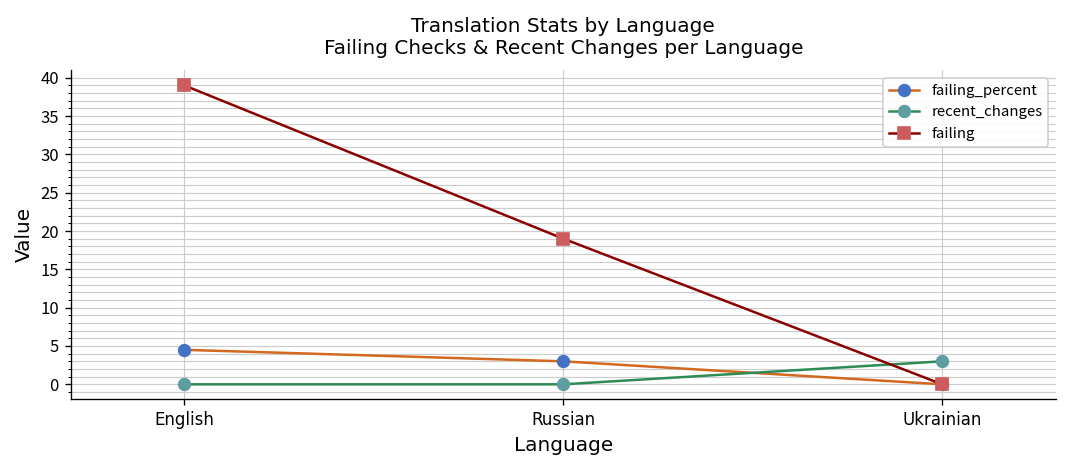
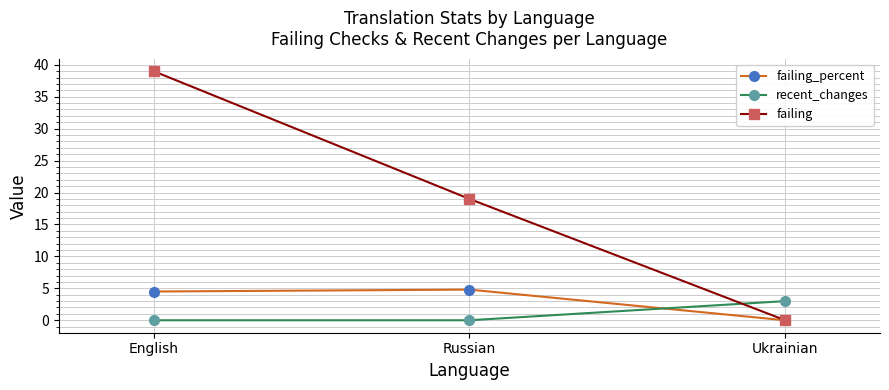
failing_percent, Russian: 3 -> 5
